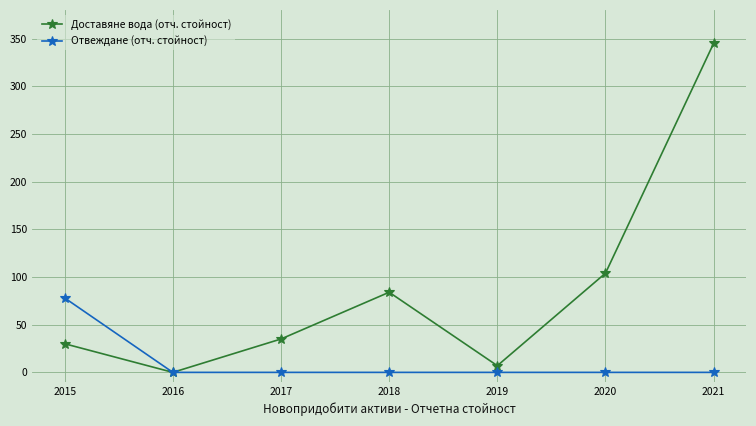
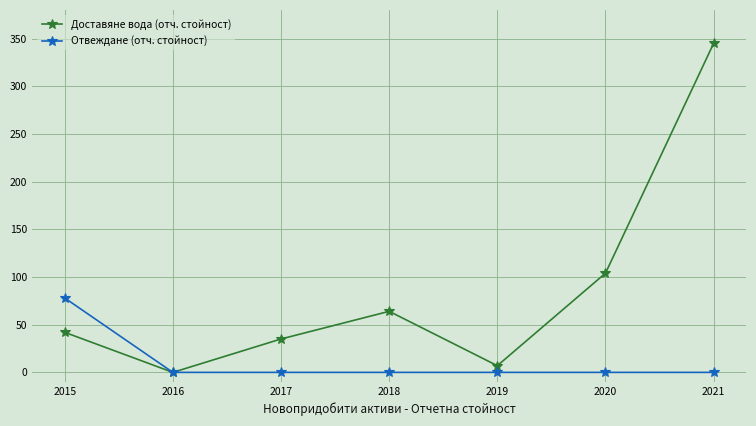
Доставяне вода (отч. стойност), 2015: 30 -> 40
Доставяне вода (отч. стойност), 2018: 80 -> 60
